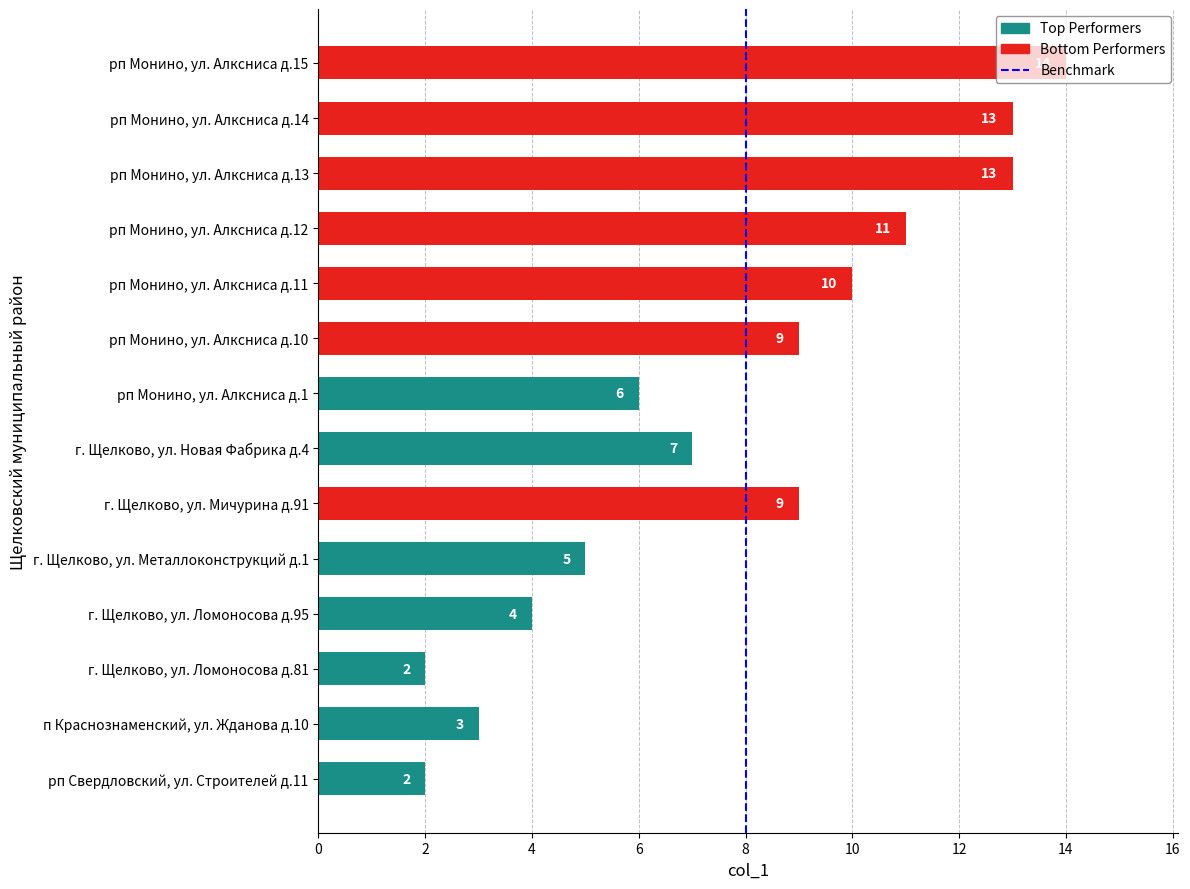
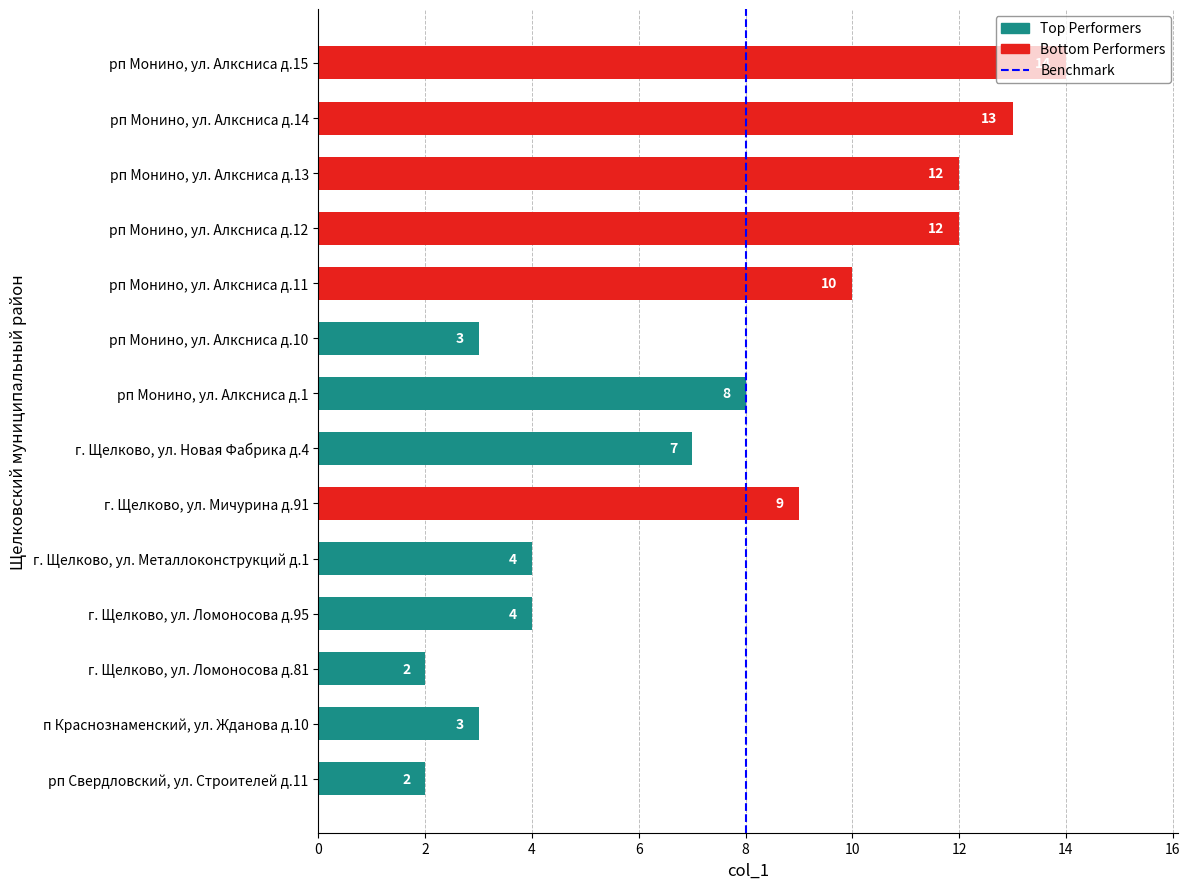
рп Монино, ул. Алксниса д.13: 13 -> 12
рп Монино, ул. Алксниса д.12: 11 -> 12
рп Монино, ул. Алксниса д.10: 9 -> 3
рп Монино, ул. Алксниса д.1: 6 -> 8
г. Щелково, ул. Металлоконструкций д.1: 5 -> 4
